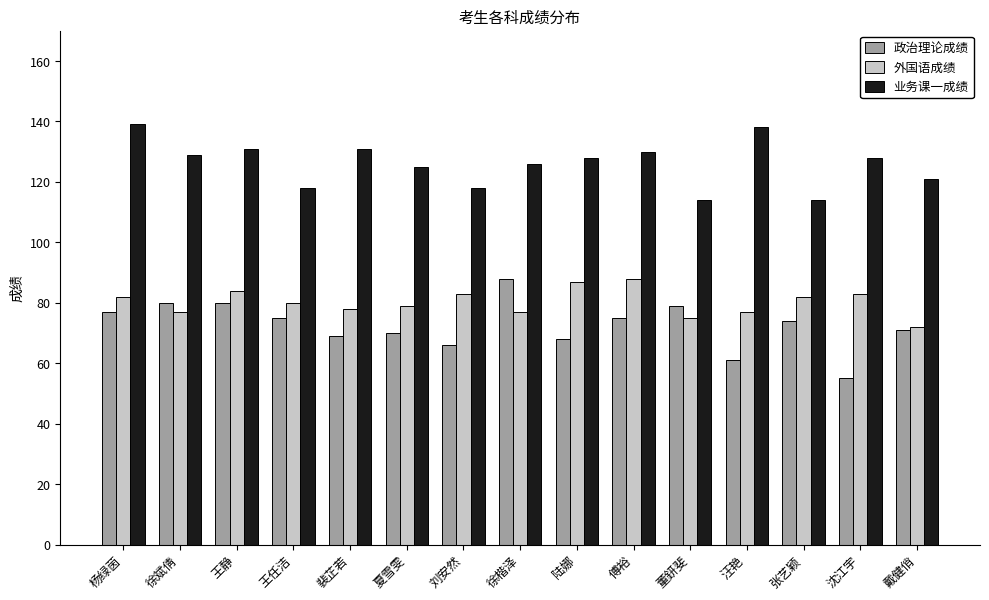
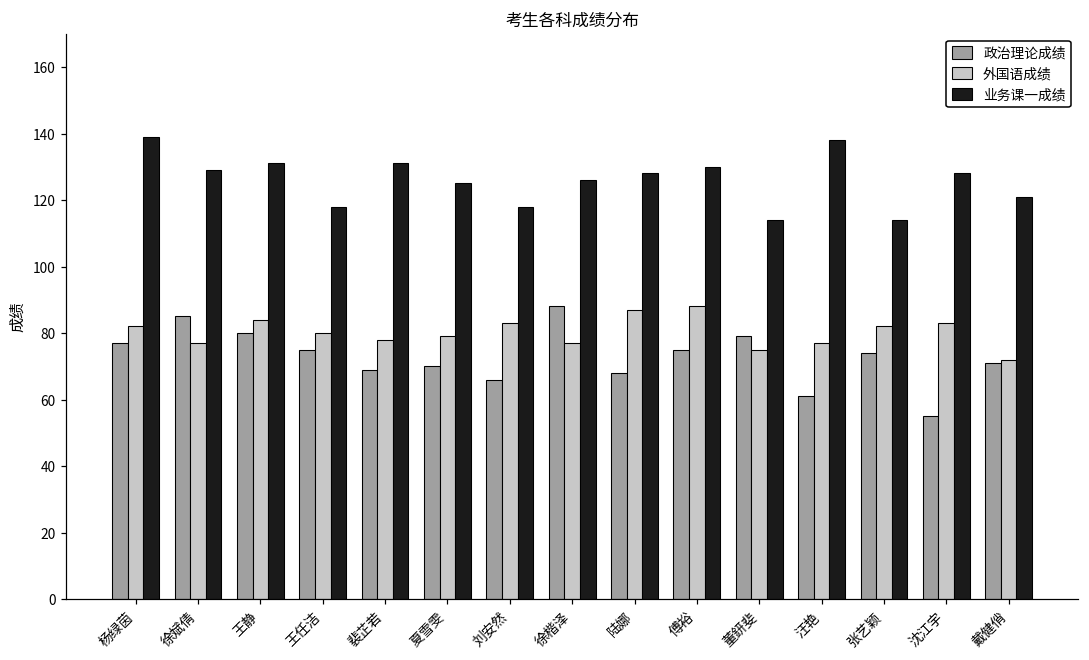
政治理论成绩, 徐斌倩: 80 -> 85
